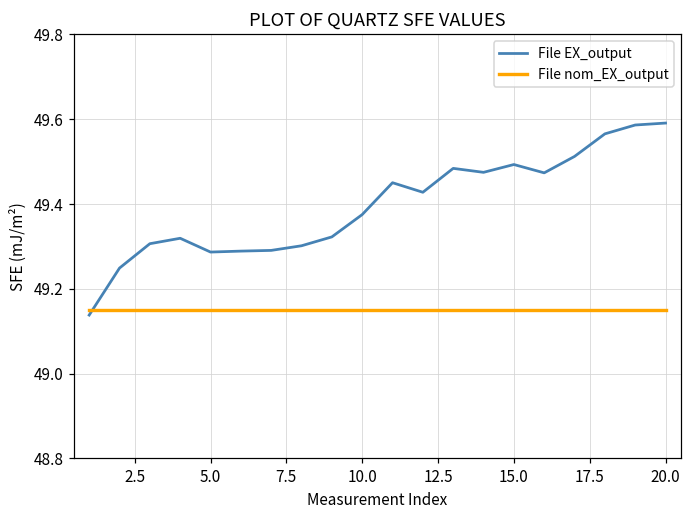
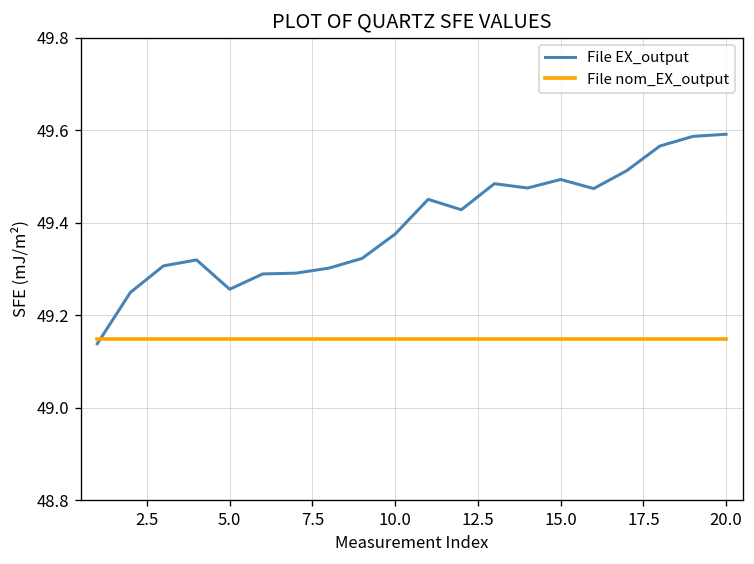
File EX_output, 5.0: 49.29 -> 49.26
